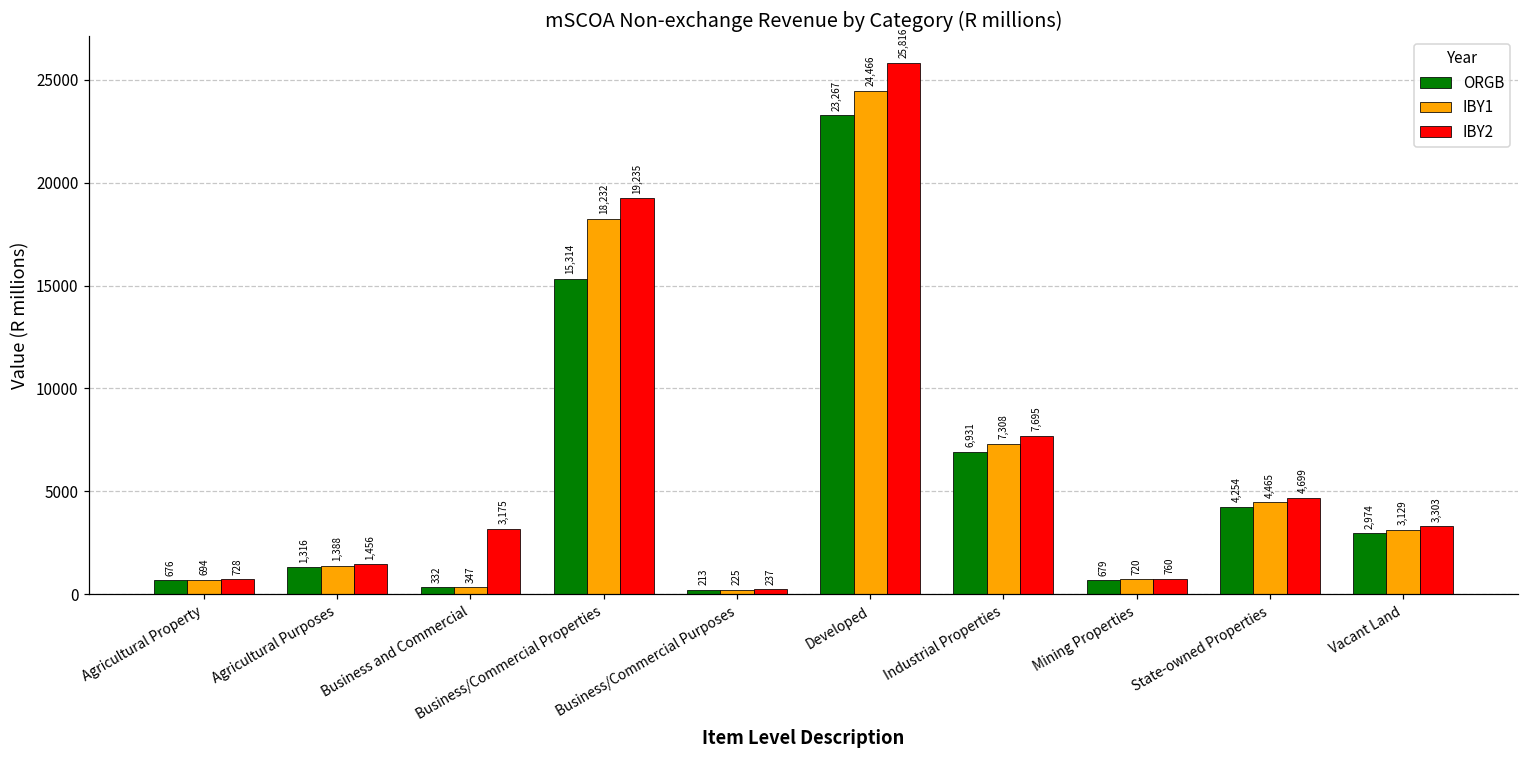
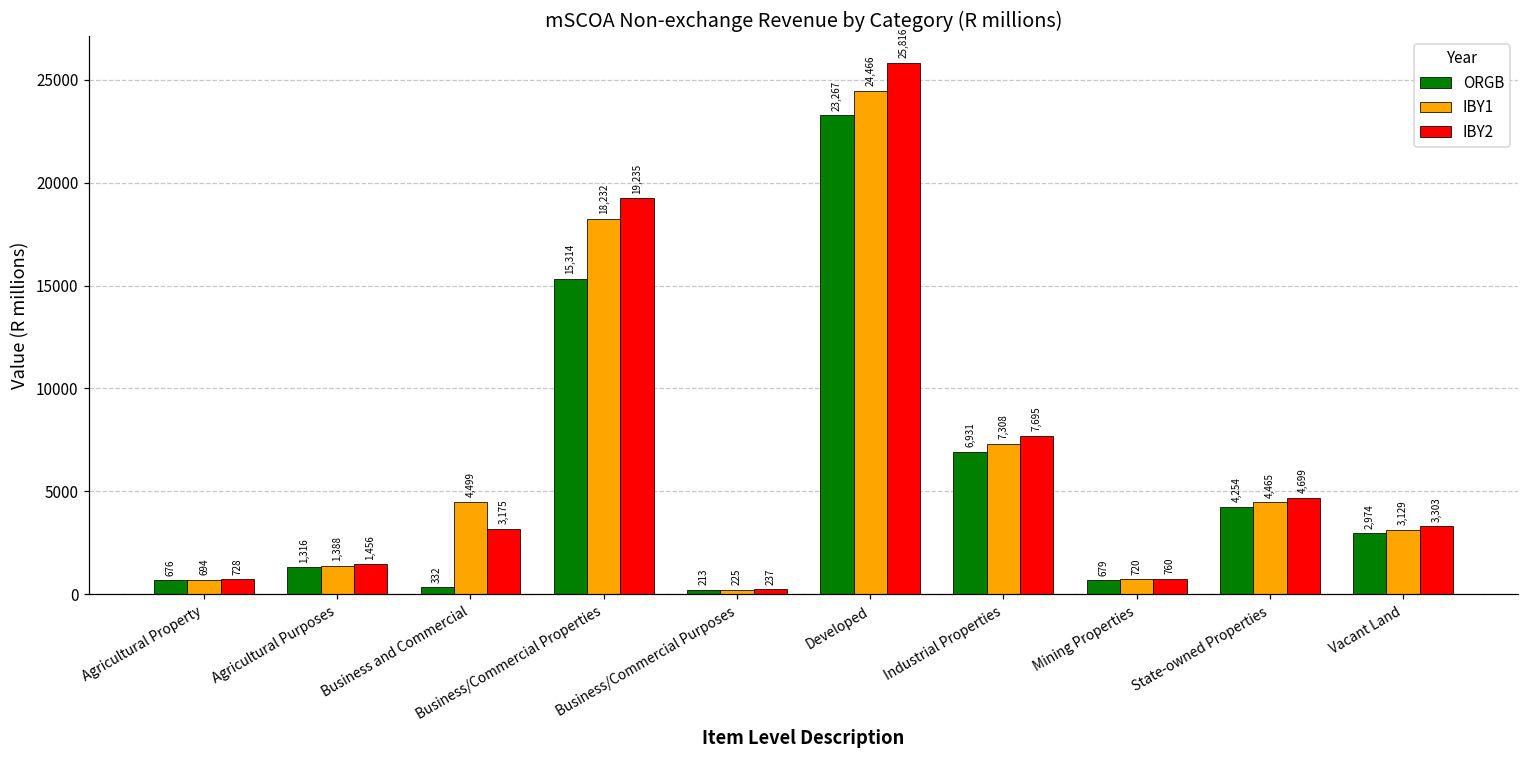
IBY1, Business and Commercial: 347 -> 4,499
